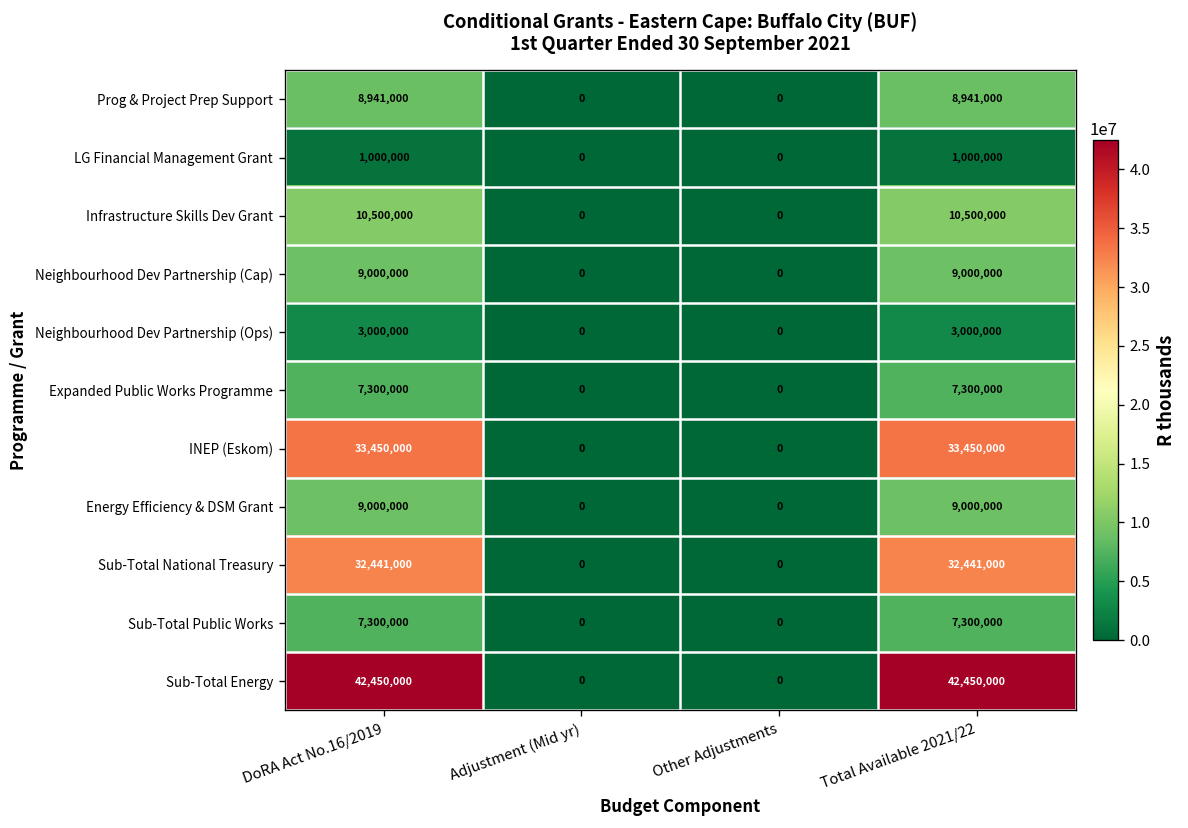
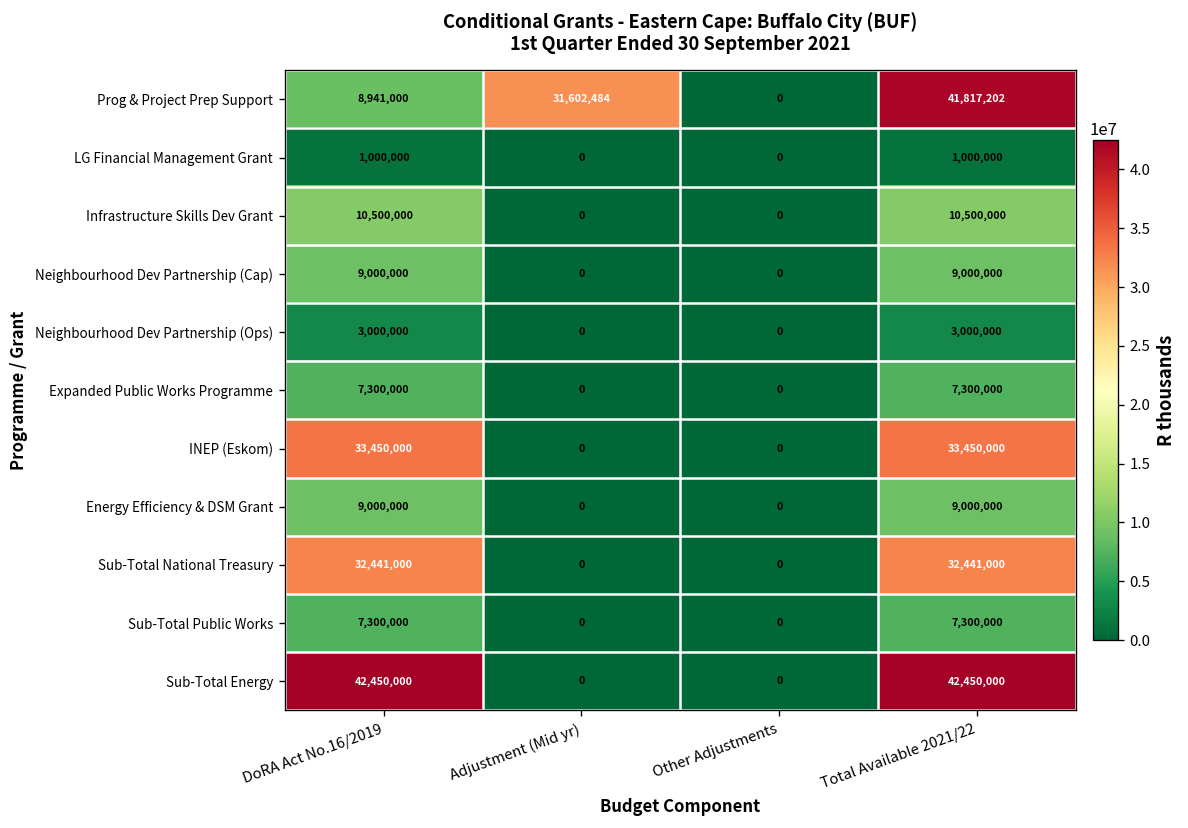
Prog & Project Prep Support, Adjustment (Mid yr): 0 -> 31,602,484
Prog & Project Prep Support, Total Available 2021/22: 8,941,000 -> 41,817,202
